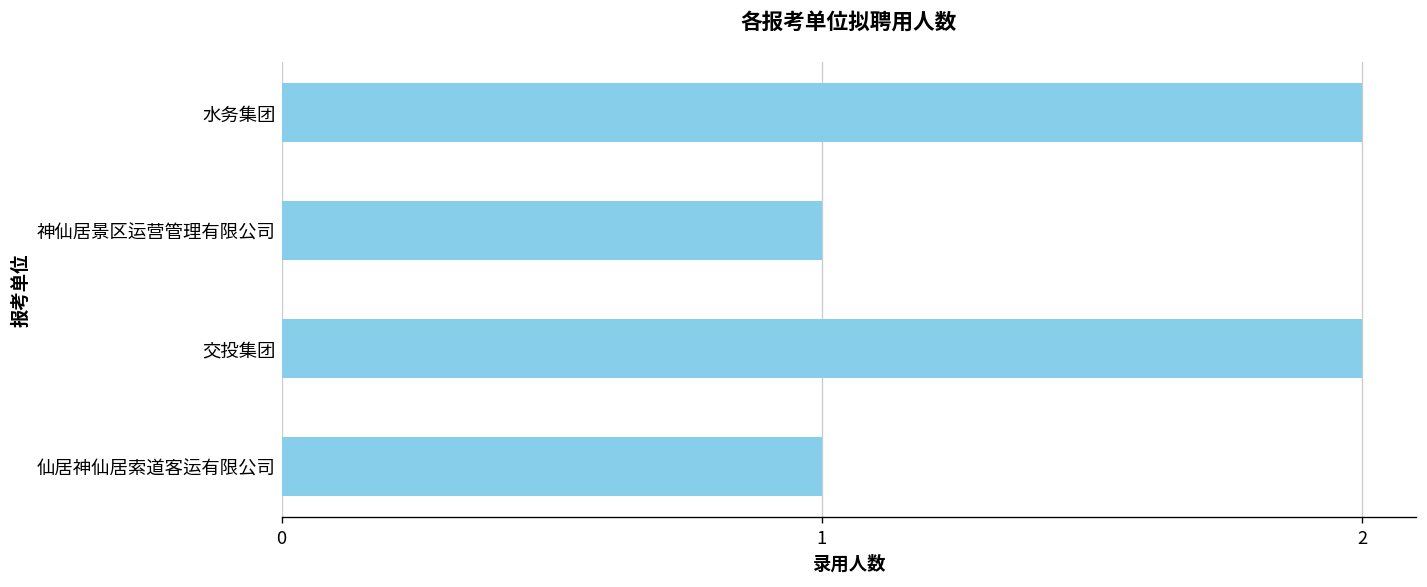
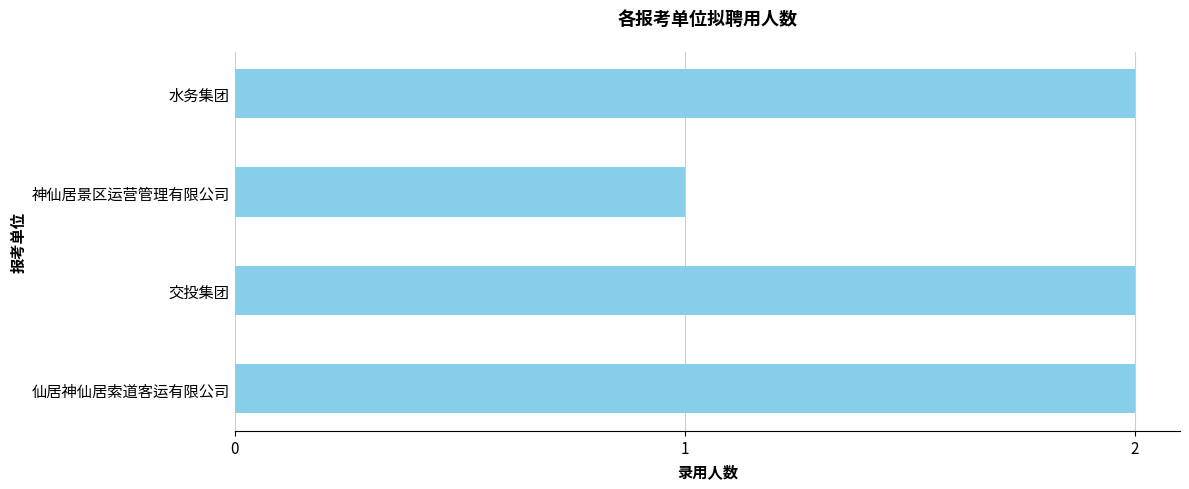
仙居神仙居索道客运有限公司: 1 -> 2
